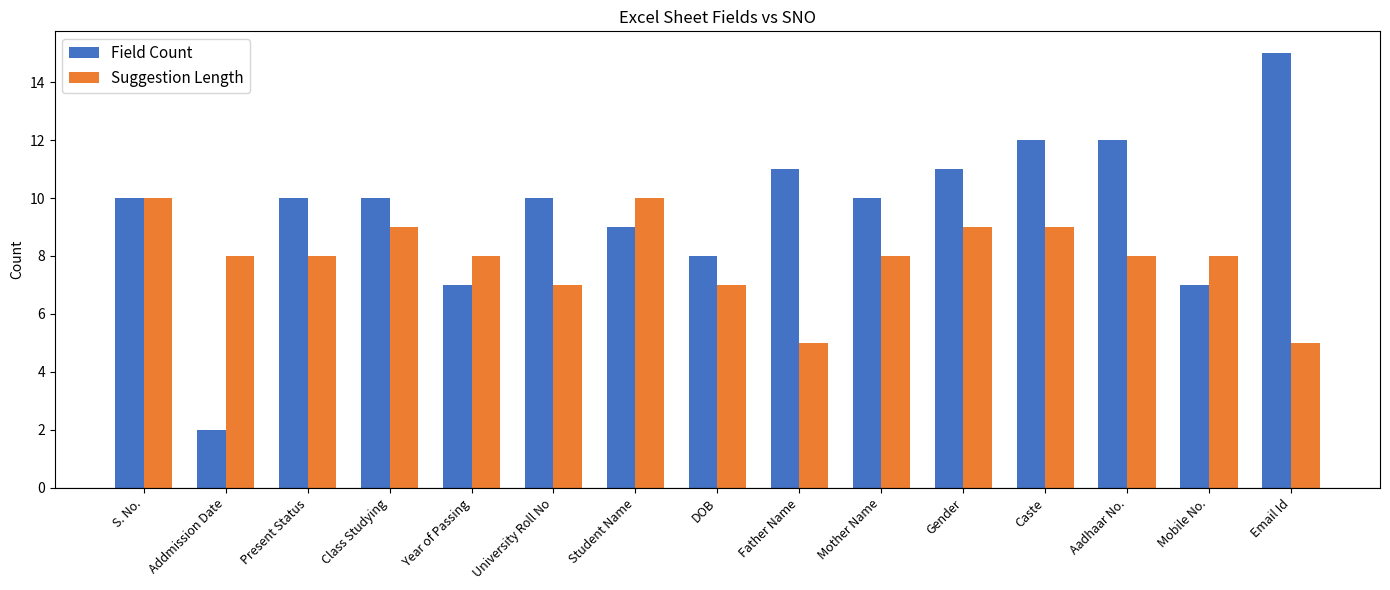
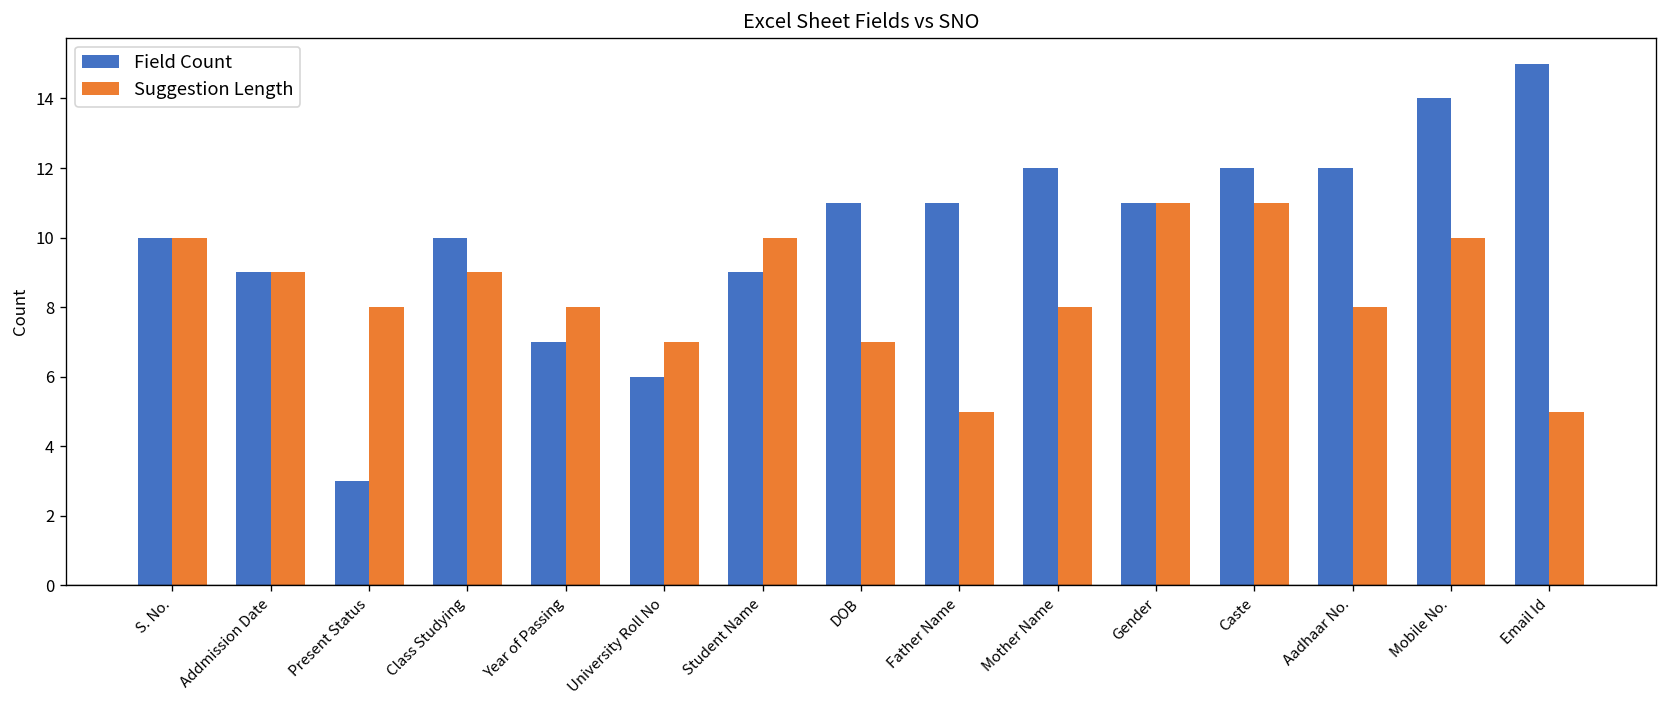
Field Count, Addmission Date: 2 -> 9
Suggestion Length, Addmission Date: 8 -> 9
Field Count, Present Status: 10 -> 3
Field Count, University Roll No: 10 -> 6
Field Count, DOB: 8 -> 11
Field Count, Mother Name: 10 -> 12
Suggestion Length, Gender: 9 -> 11
Suggestion Length, Caste: 9 -> 11
Field Count, Mobile No.: 7 -> 14
Suggestion Length, Mobile No.: 8 -> 10
